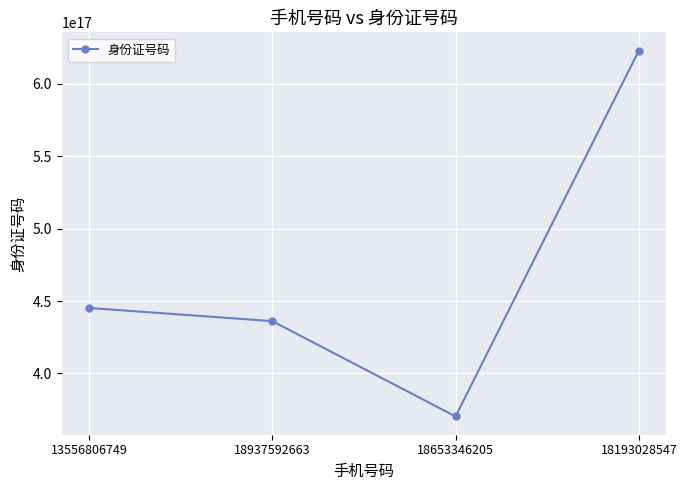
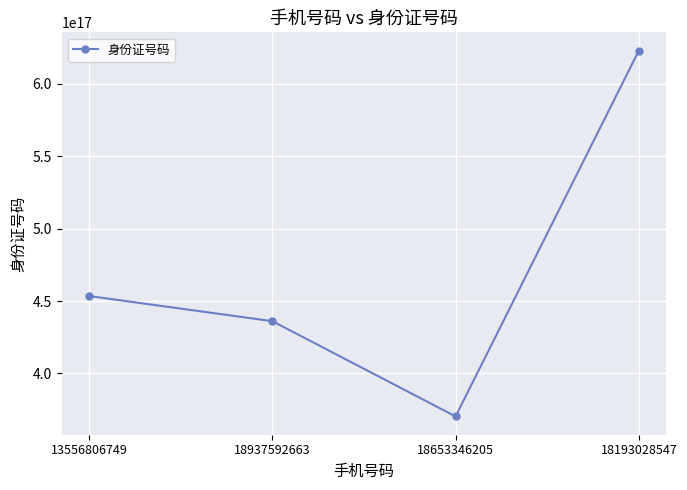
13556806749: 445000000000000000 -> 453000000000000000
